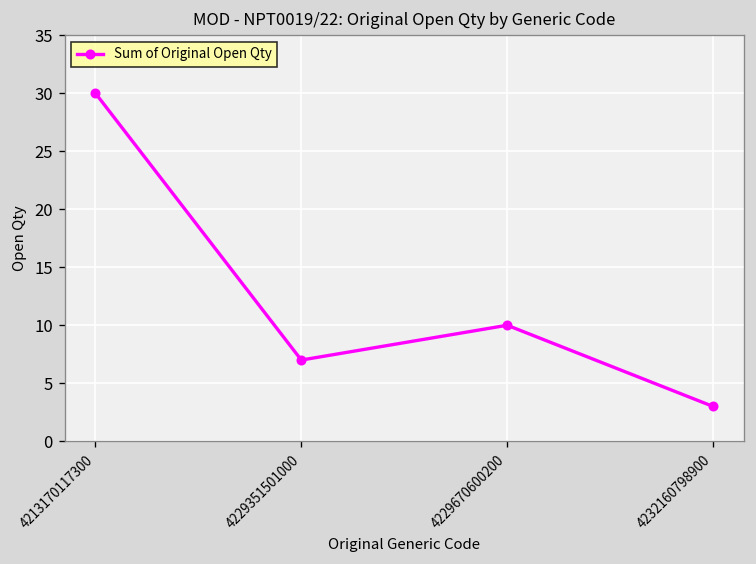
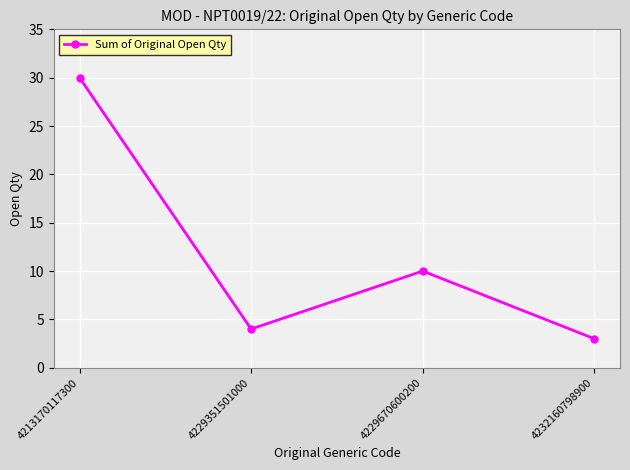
4229351501000: 7 -> 4
